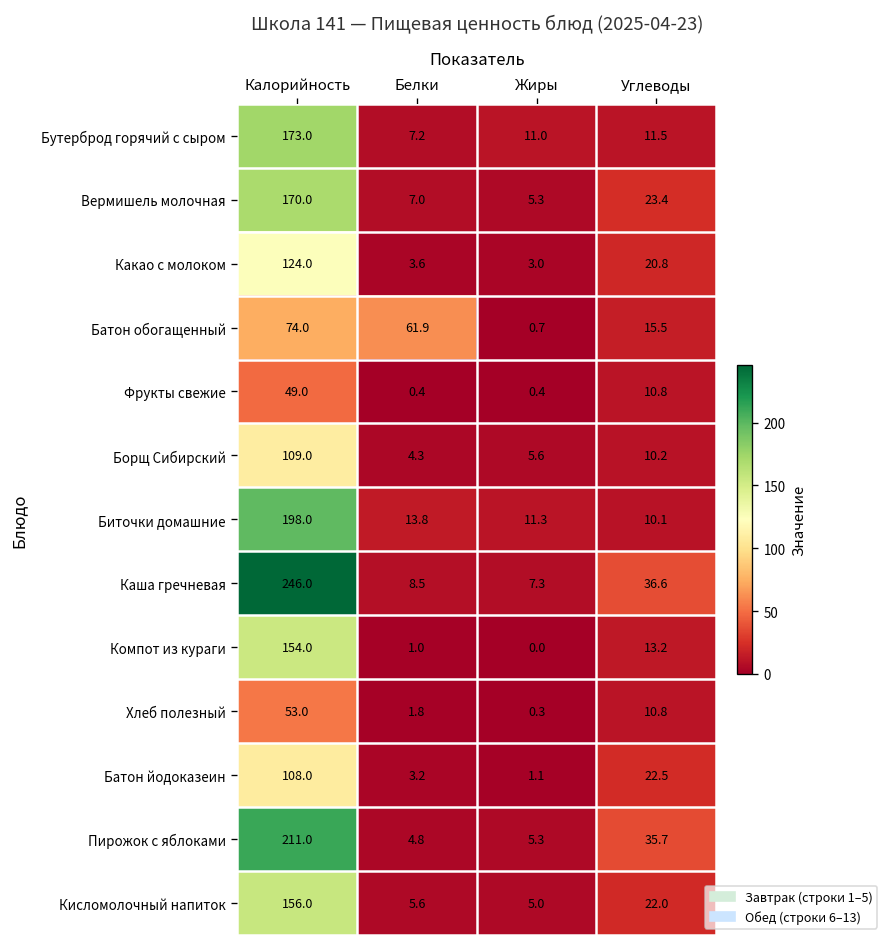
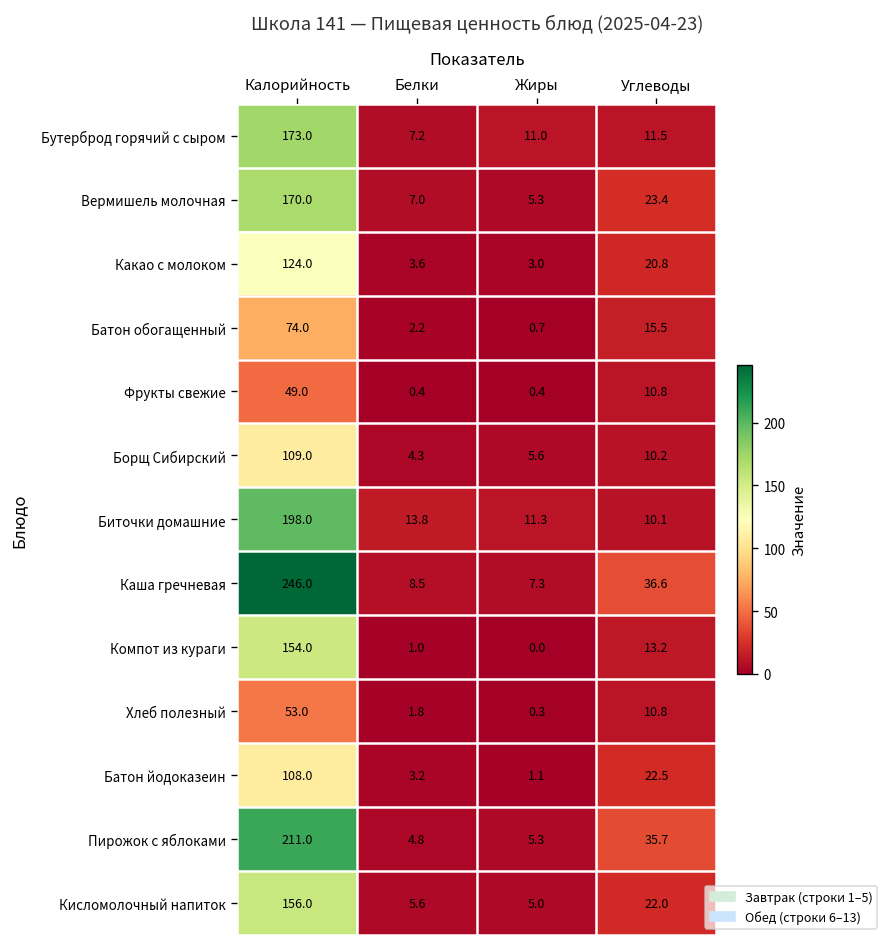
Батон обогащенный, Белки: 61.9 -> 2.2
